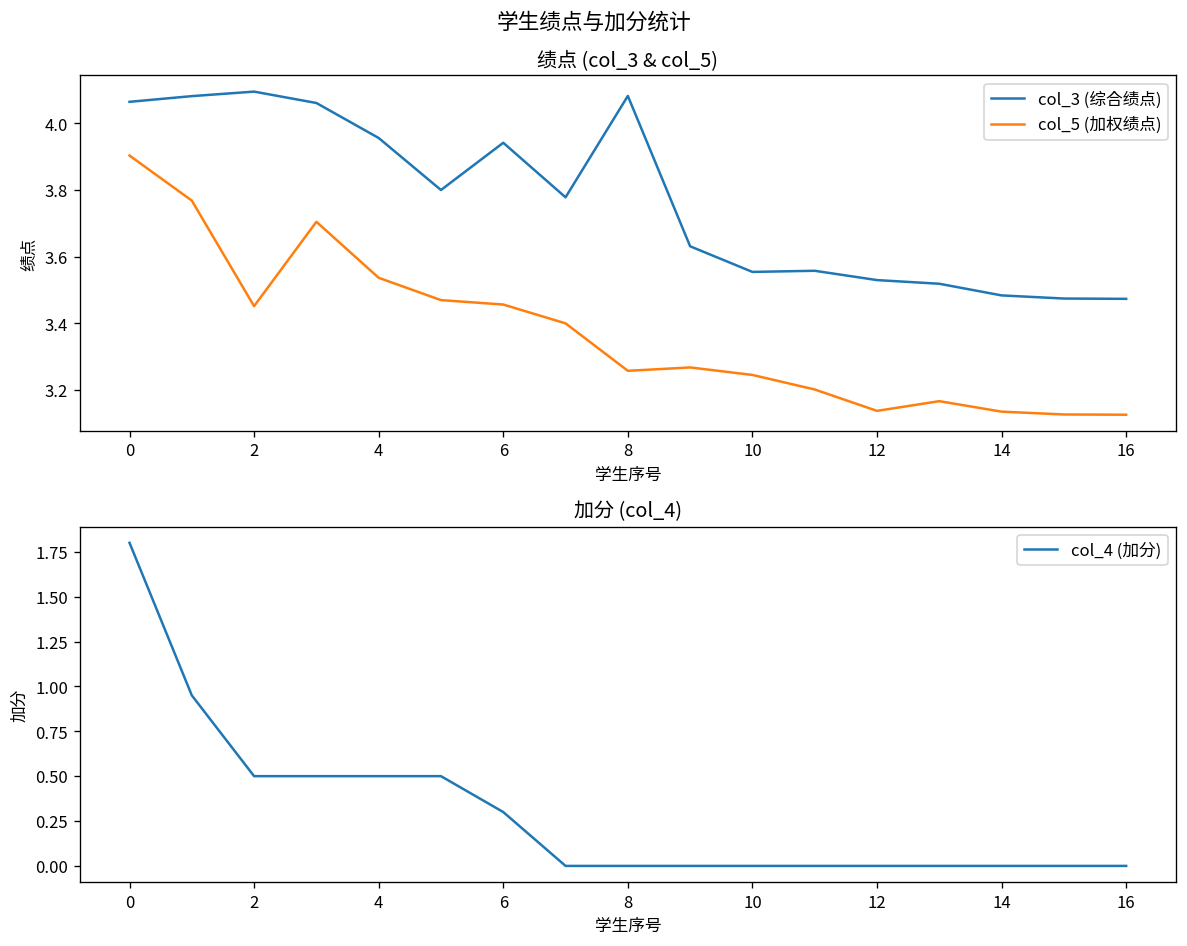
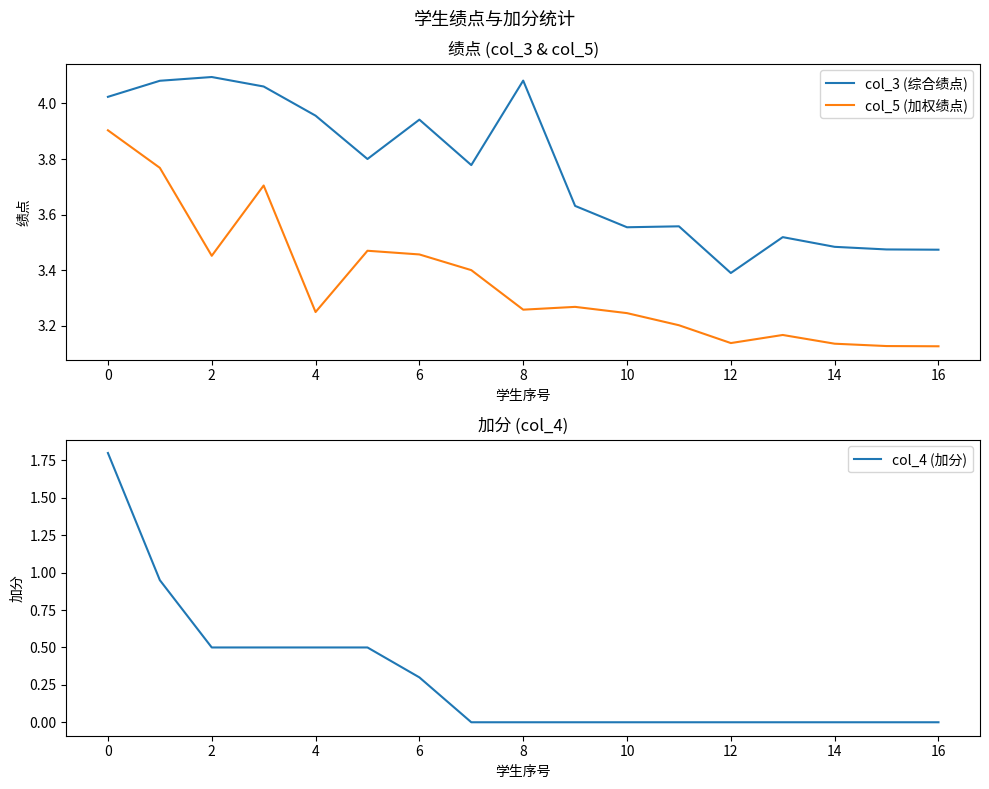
绩点 (col_3 & col_5), col_3 (综合绩点), 0: 4.06 -> 4.02
绩点 (col_3 & col_5), col_5 (加权绩点), 4: 3.54 -> 3.25
绩点 (col_3 & col_5), col_3 (综合绩点), 12: 3.53 -> 3.39
